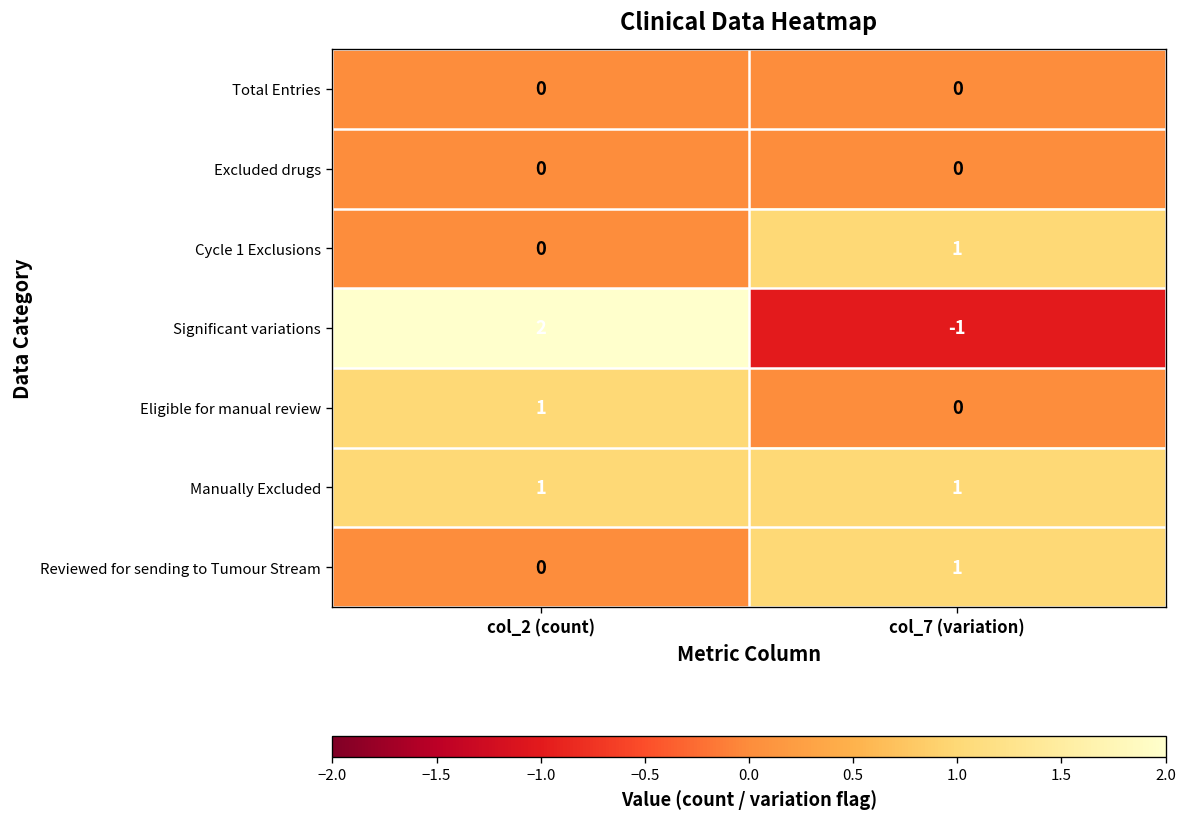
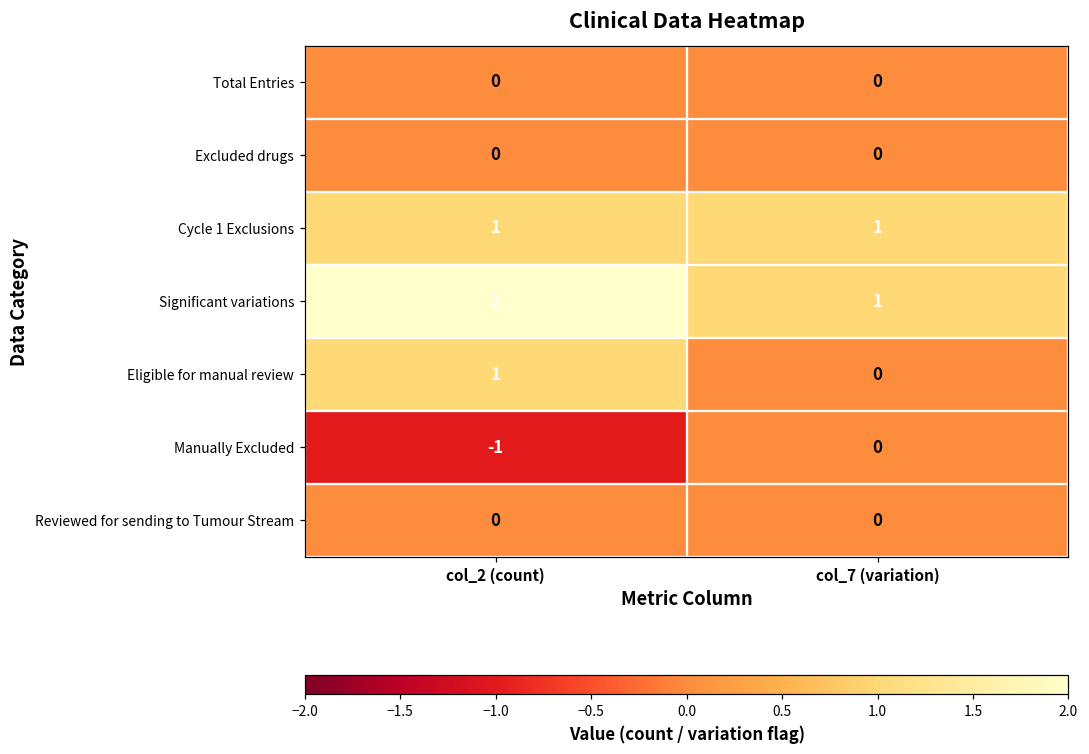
Cycle 1 Exclusions, col_2 (count): 0 -> 1
Significant variations, col_7 (variation): -1 -> 1
Manually Excluded, col_2 (count): 1 -> -1
Manually Excluded, col_7 (variation): 1 -> 0
Reviewed for sending to Tumour Stream, col_7 (variation): 1 -> 0
